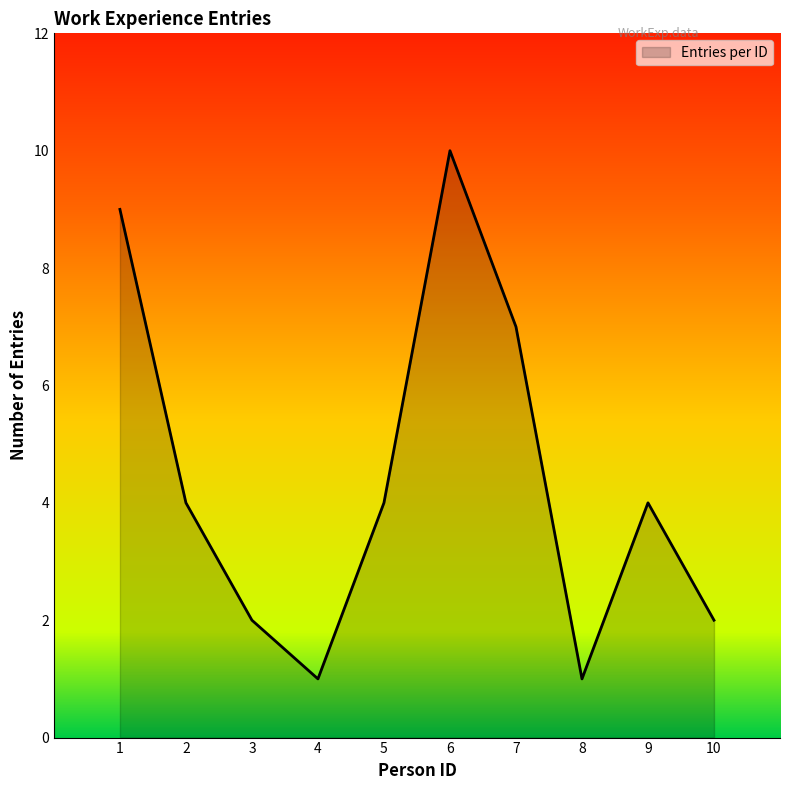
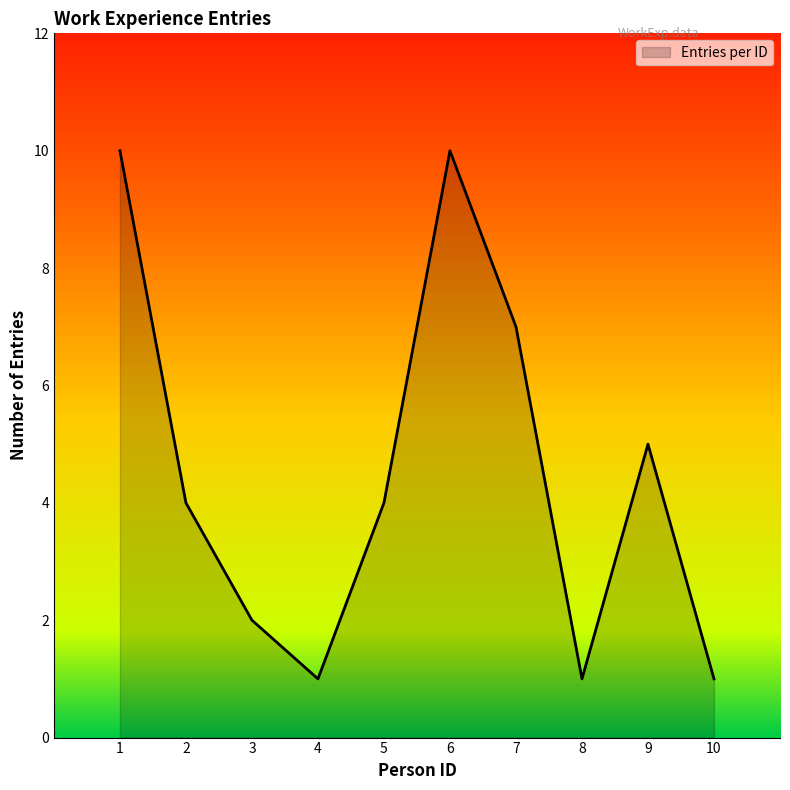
1: 9 -> 10
9: 4 -> 5
10: 2 -> 1
